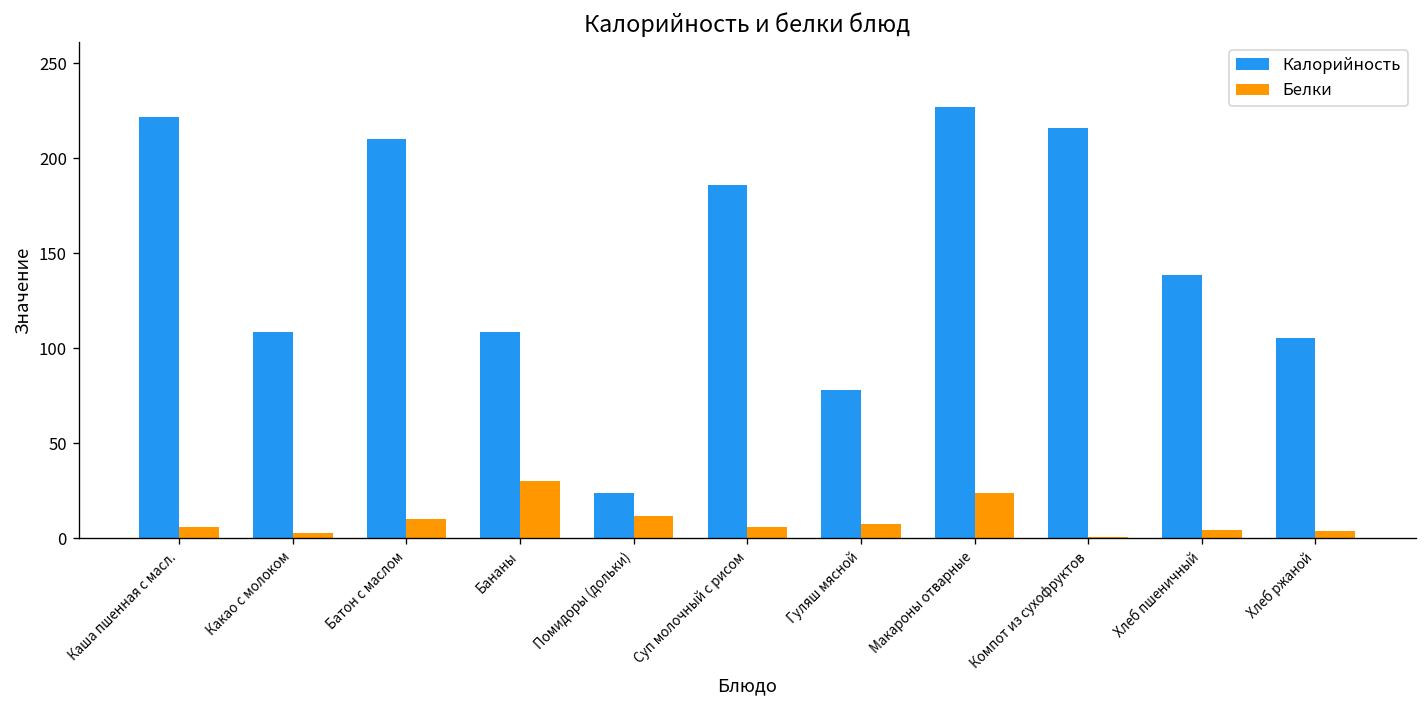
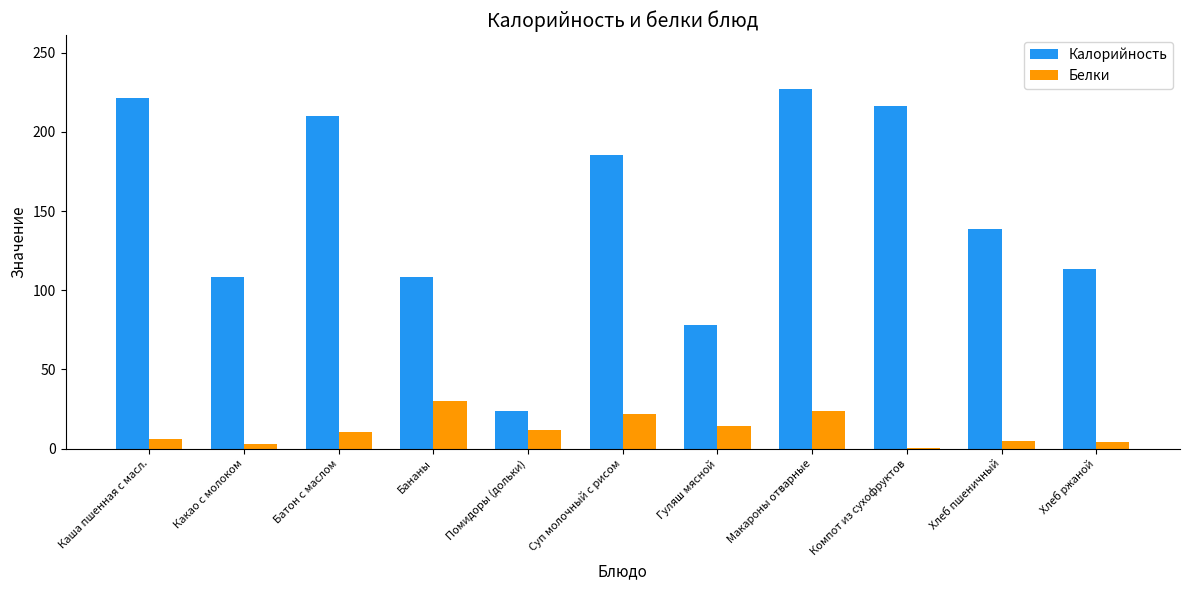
Белки, Суп молочный с рисом: 6 -> 22
Белки, Гуляш мясной: 8 -> 14
Калорийность, Хлеб ржаной: 106 -> 113
